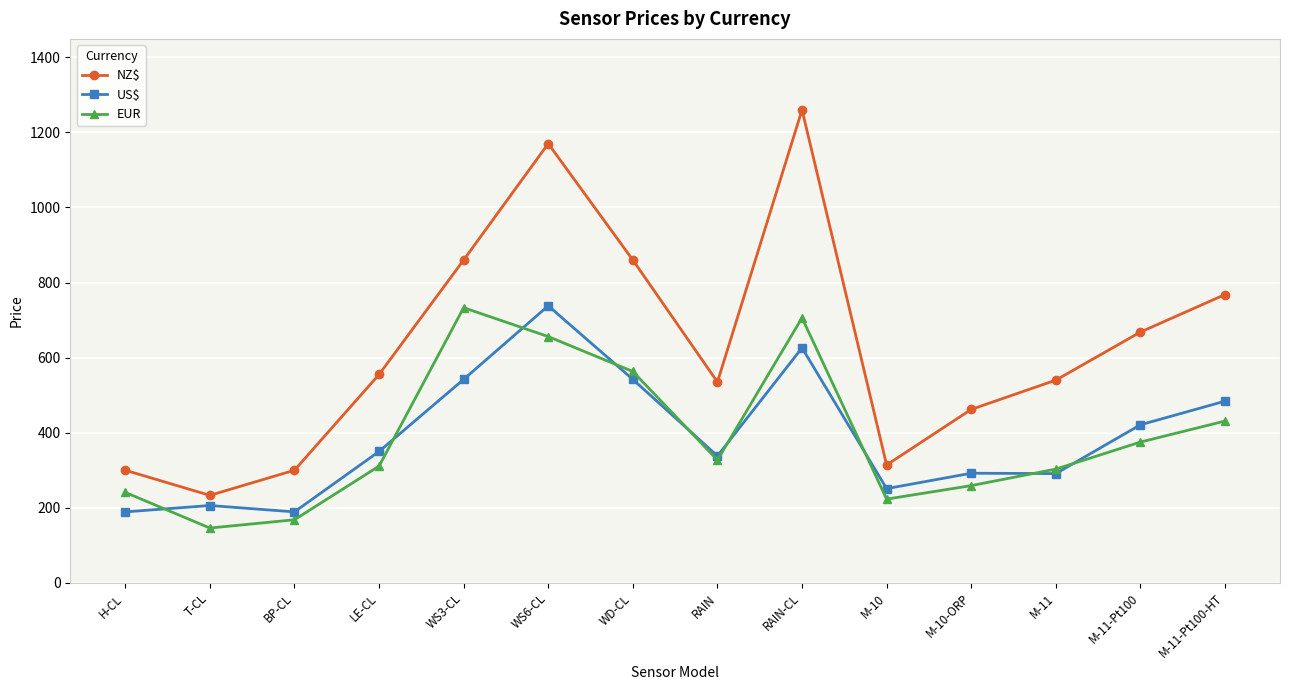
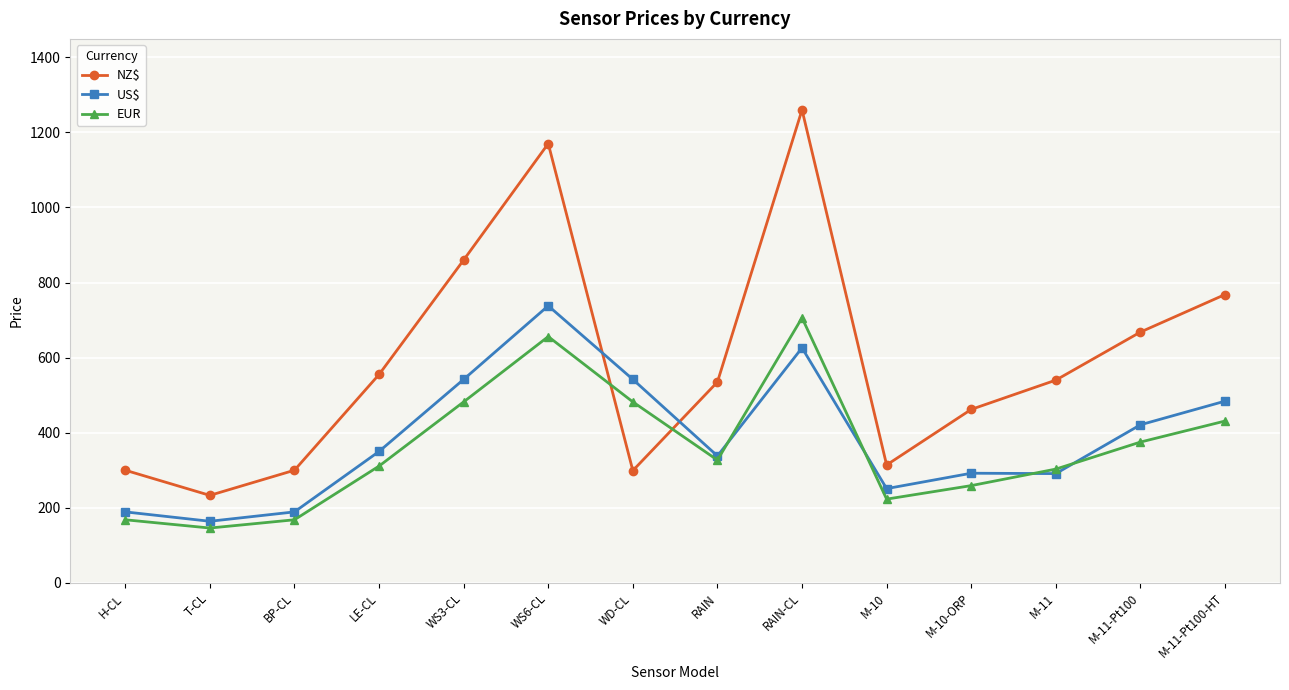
EUR, H-CL: 240 -> 170
US$, T-CL: 210 -> 160
EUR, WS3-CL: 730 -> 480
NZ$, WD-CL: 860 -> 300
EUR, WD-CL: 560 -> 480
